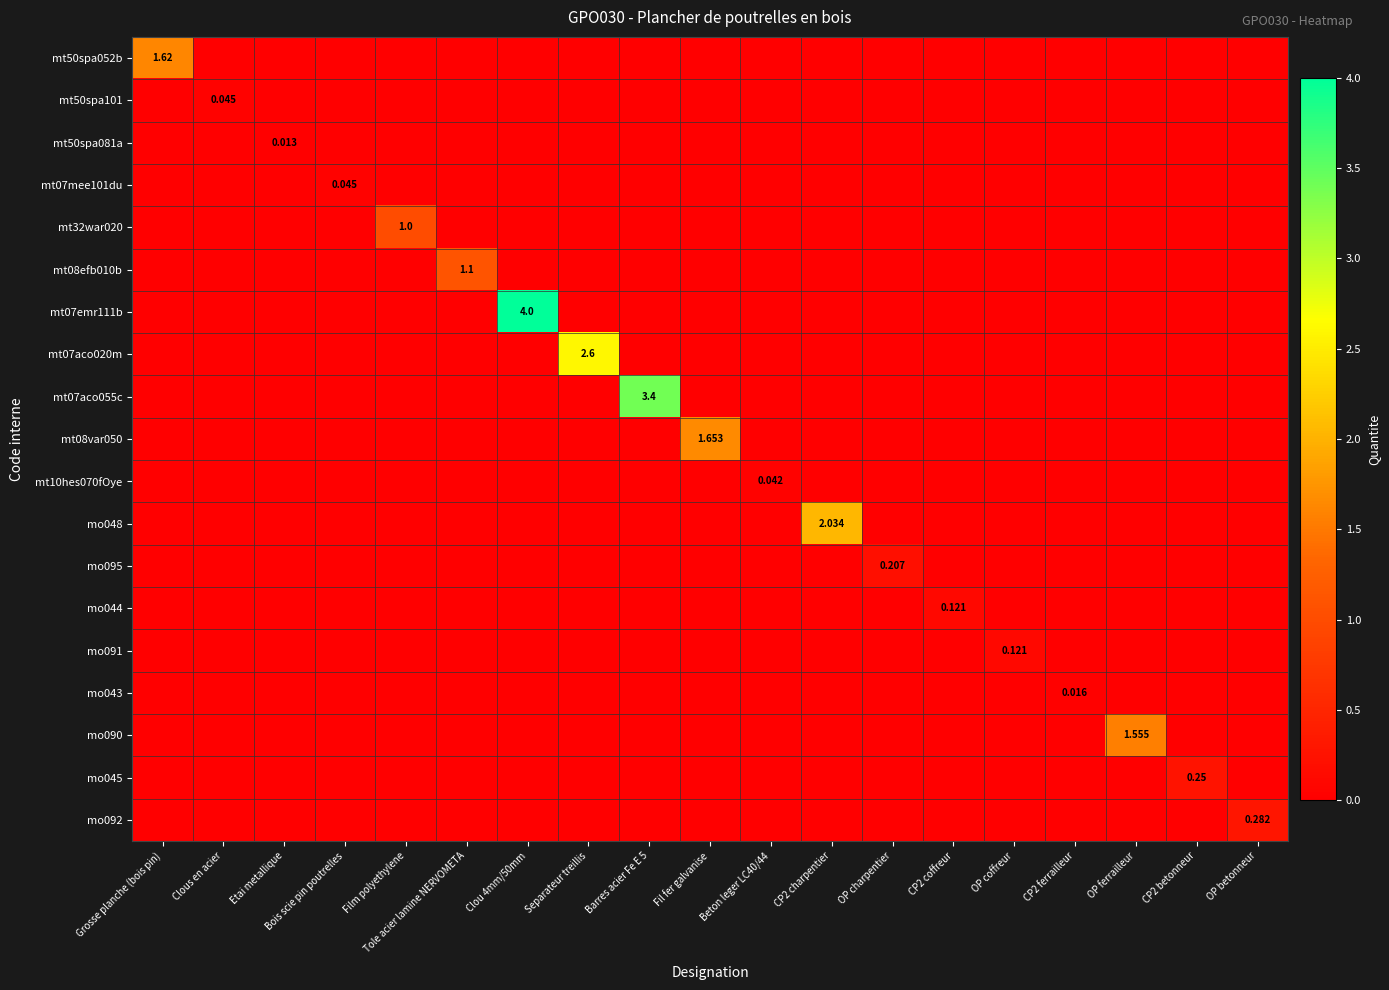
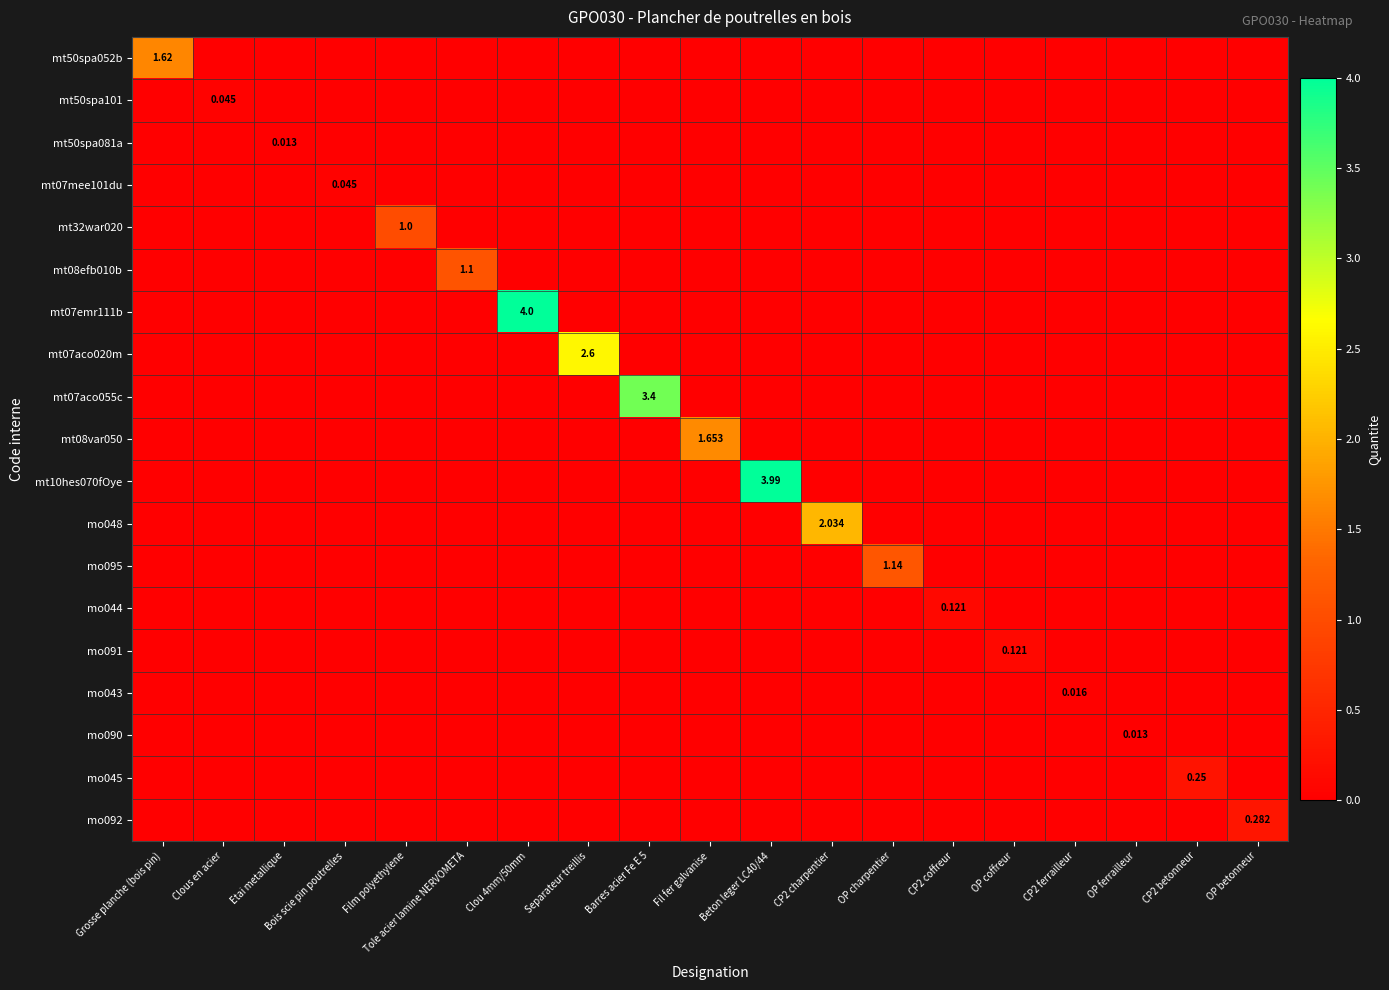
mt10hes070fOye, Beton leger LC40/44: 0.042 -> 3.99
mo095, OP charpentier: 0.207 -> 1.14
mo090, OP ferrailleur: 1.555 -> 0.013
